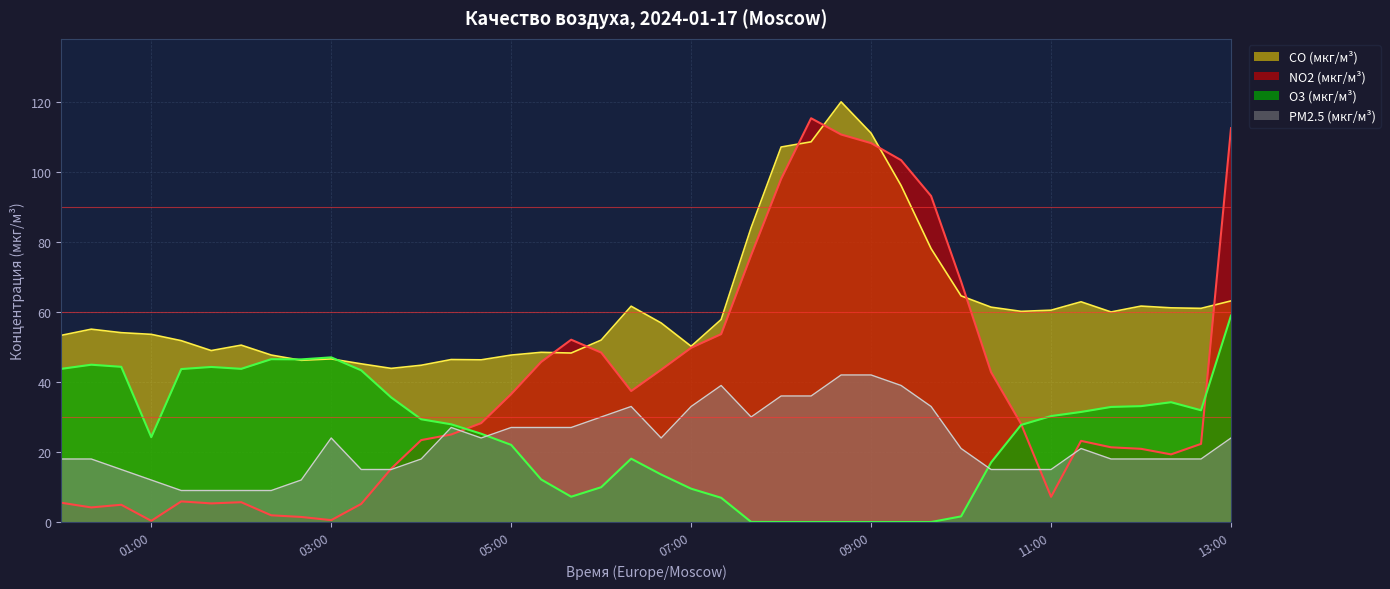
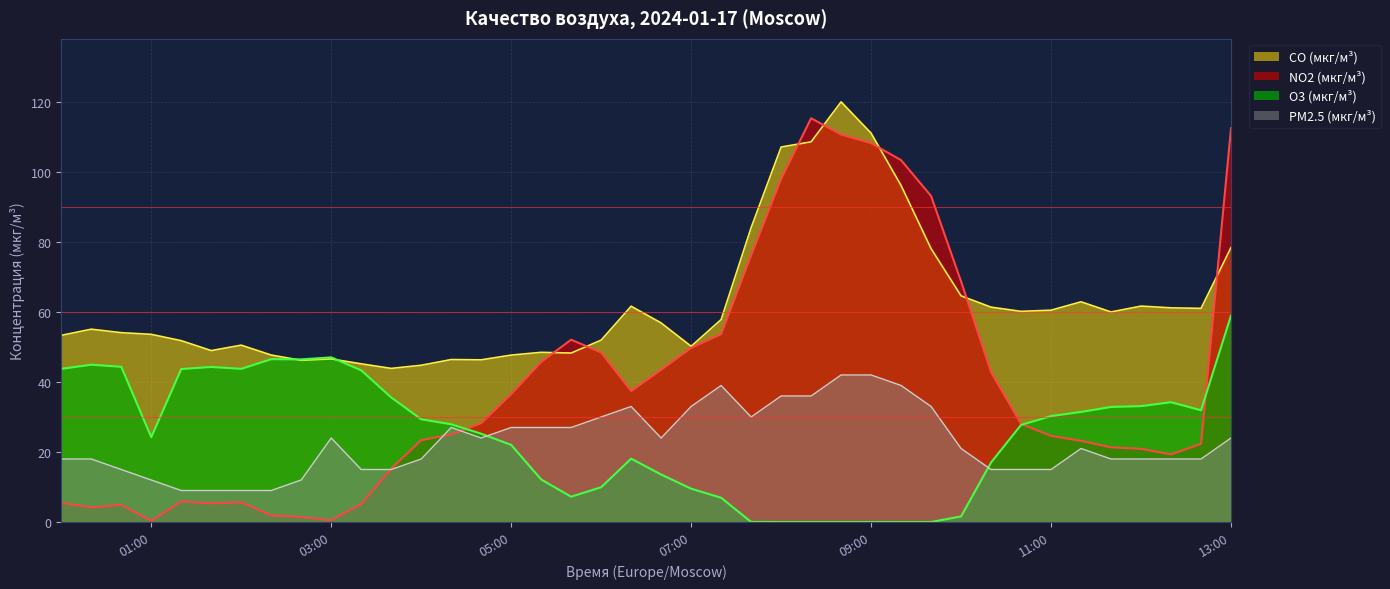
NO2 (мкг/м³), 11:00: 7 -> 25
CO (мкг/м³), 13:00: 63 -> 78
